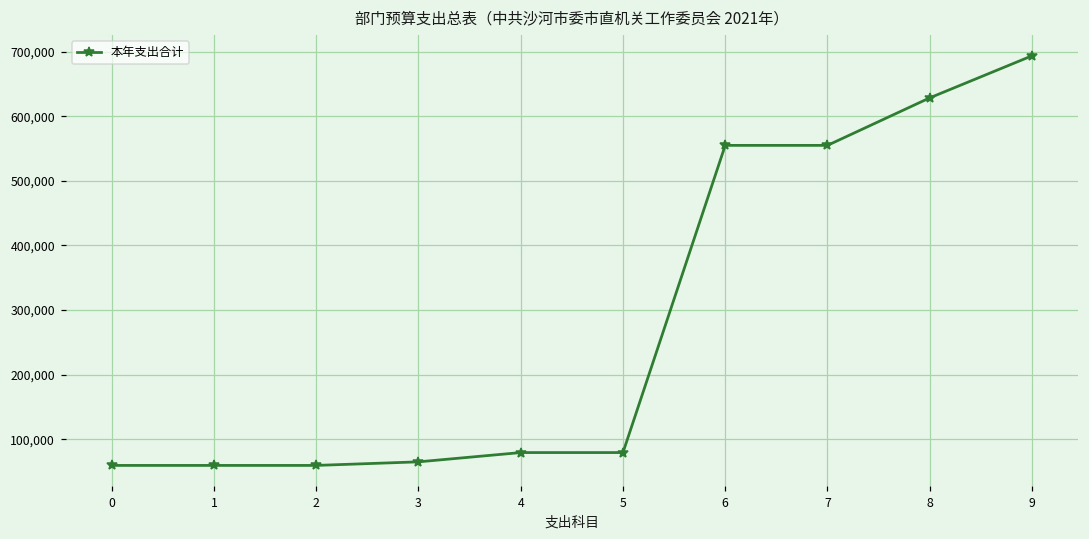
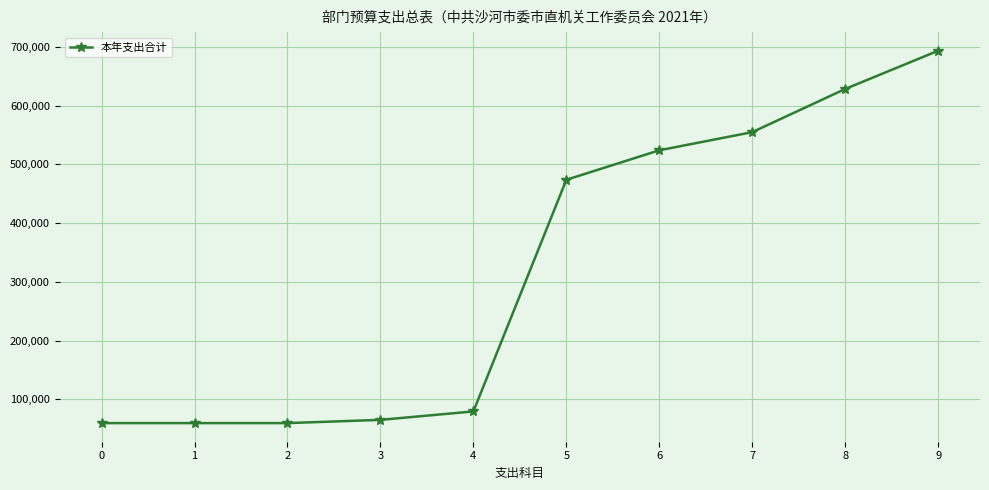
5: 80,000 -> 470,000
6: 560,000 -> 520,000
